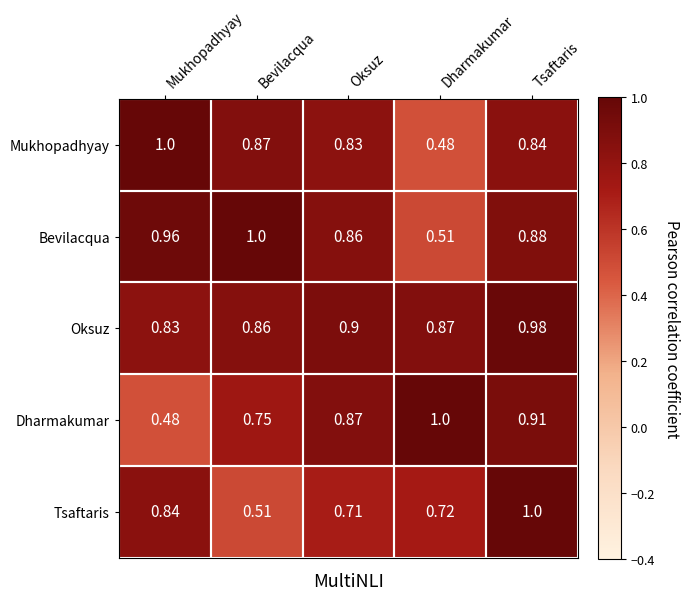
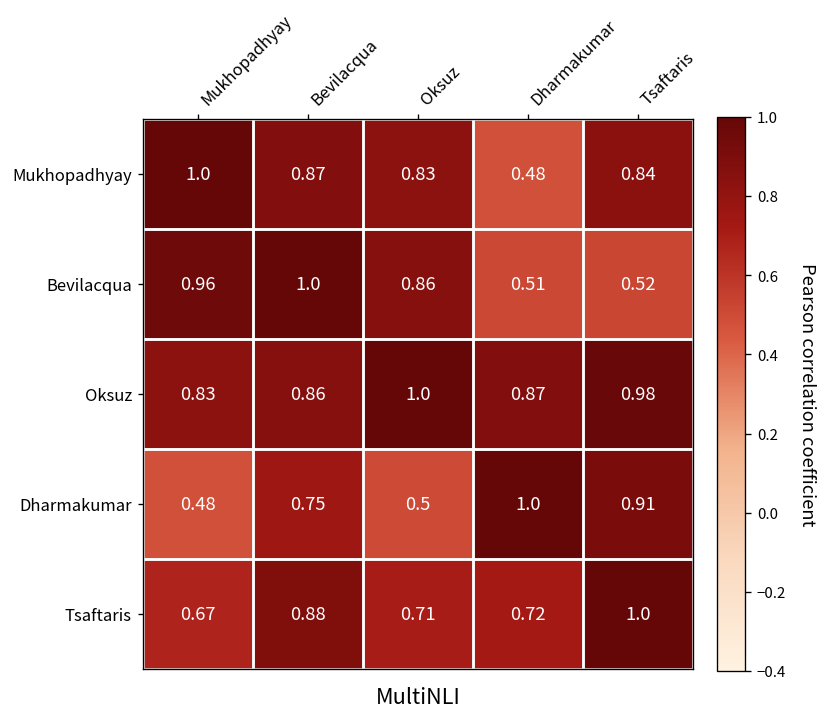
Bevilacqua, Tsaftaris: 0.88 -> 0.52
Oksuz, Oksuz: 0.9 -> 1.0
Dharmakumar, Oksuz: 0.87 -> 0.5
Tsaftaris, Mukhopadhyay: 0.84 -> 0.67
Tsaftaris, Bevilacqua: 0.51 -> 0.88
